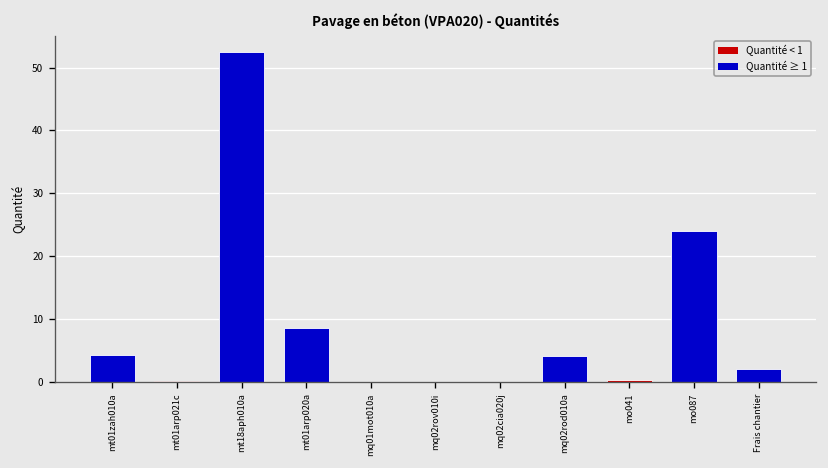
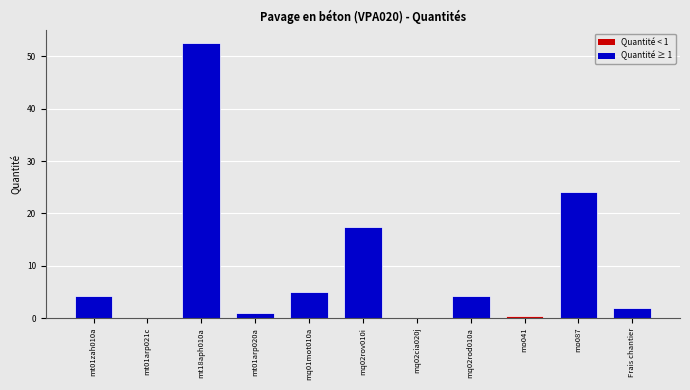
mt01arp020a: 9 -> 1
mq01mot010a: 0 -> 5
mq02rov010i: 0 -> 17
